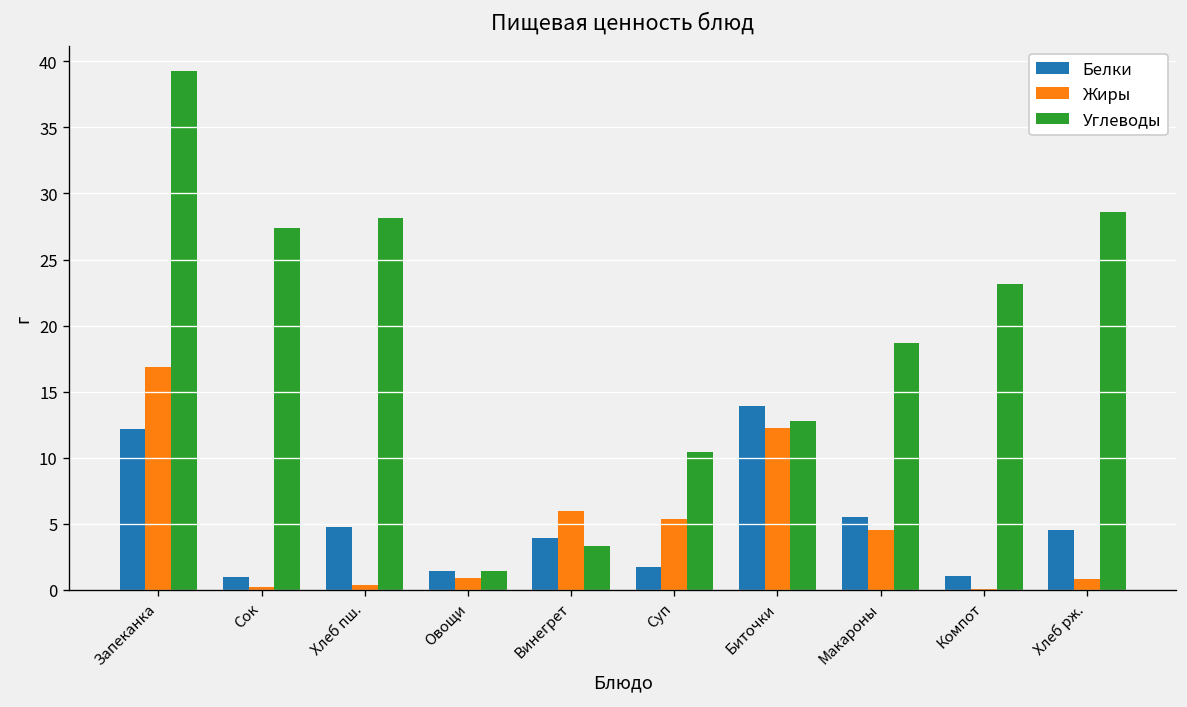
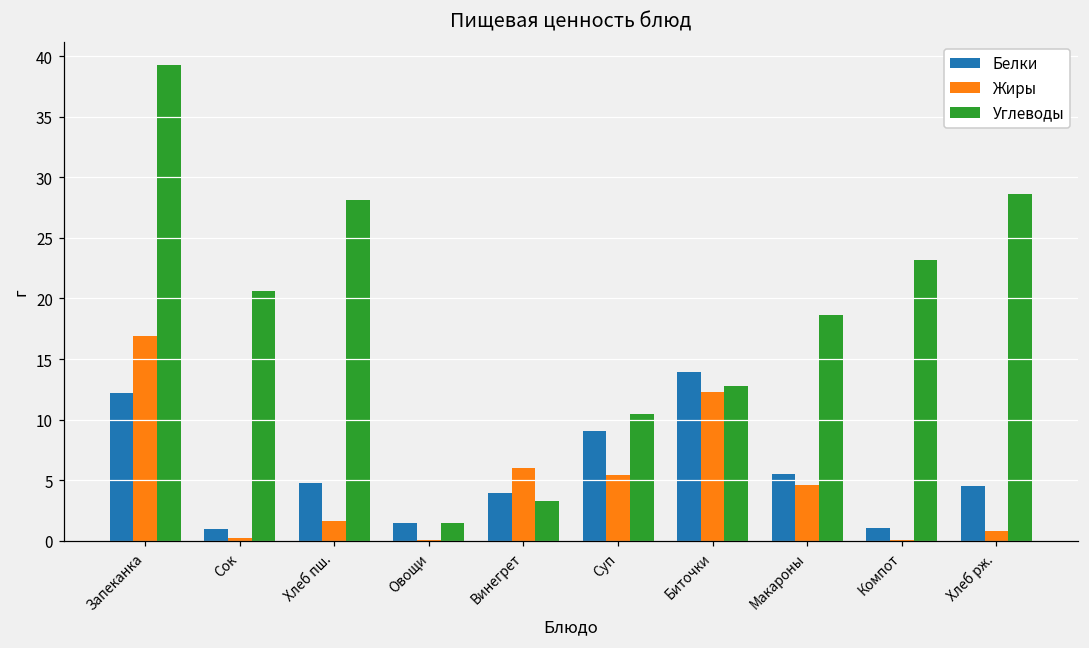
Углеводы, Сок: 27.4 -> 20.6
Жиры, Хлеб пш.: 0.4 -> 1.6
Жиры, Овощи: 0.9 -> 0.1
Белки, Суп: 1.7 -> 9.1
